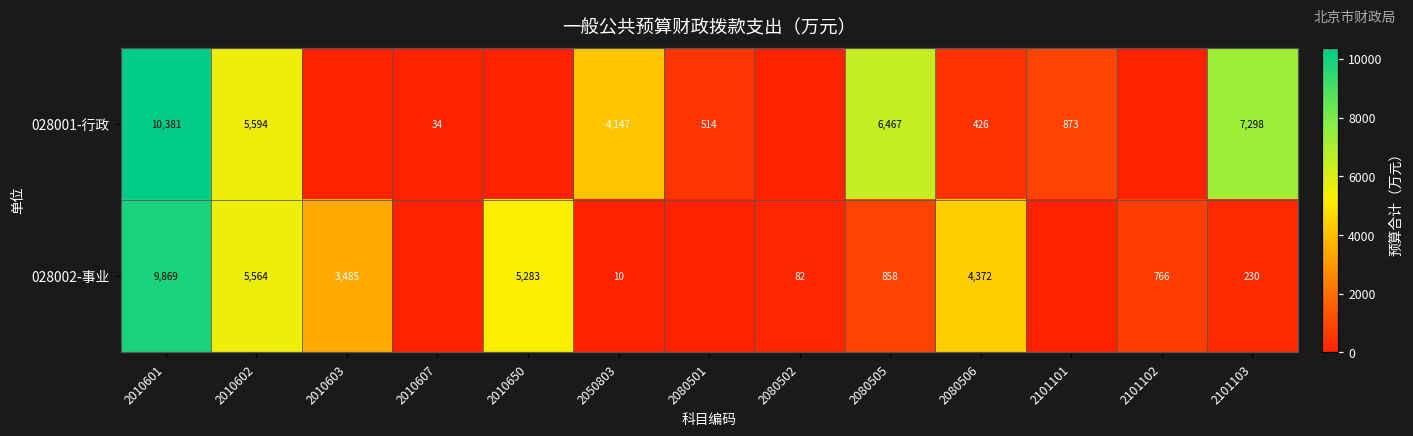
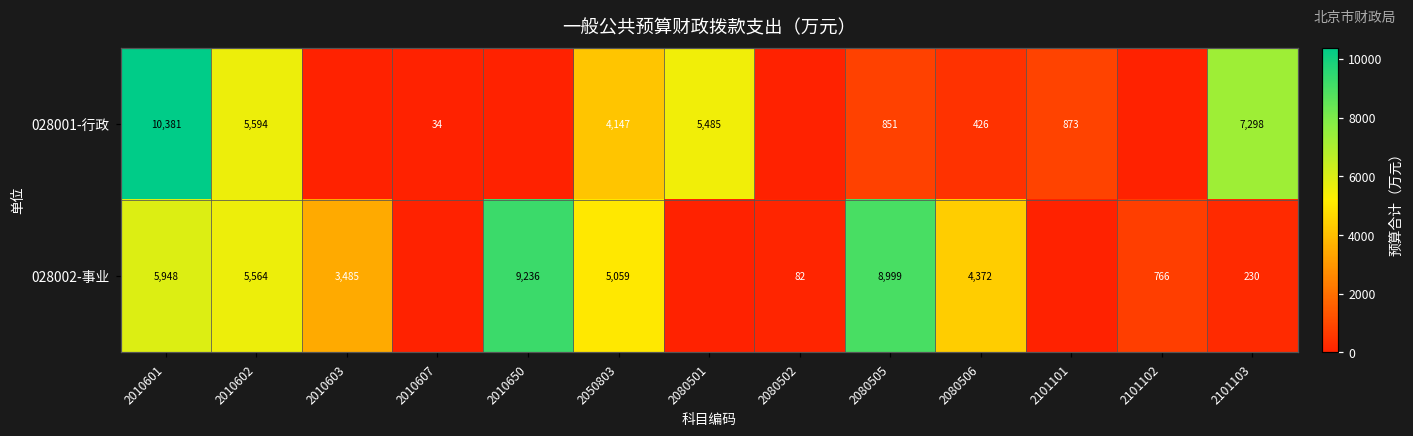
028001-行政, 2080501: 514 -> 5,485
028001-行政, 2080505: 6,467 -> 851
028002-事业, 2010601: 9,869 -> 5,948
028002-事业, 2010650: 5,283 -> 9,236
028002-事业, 2050803: 10 -> 5,059
028002-事业, 2080505: 858 -> 8,999
